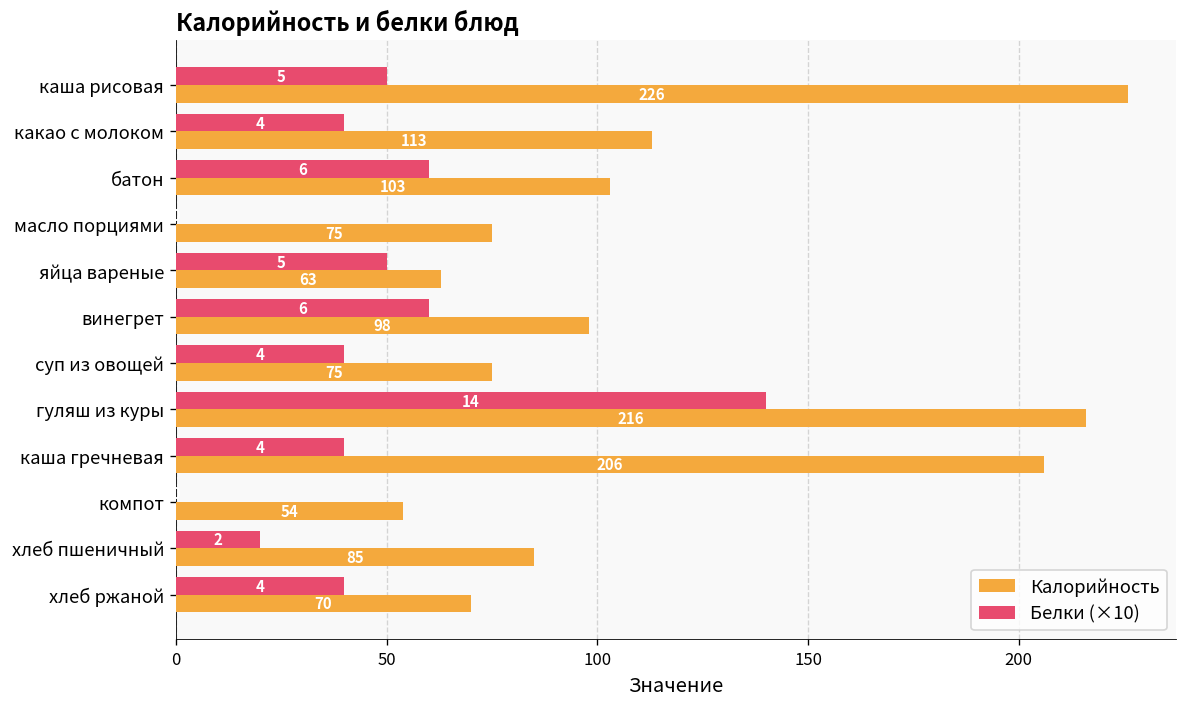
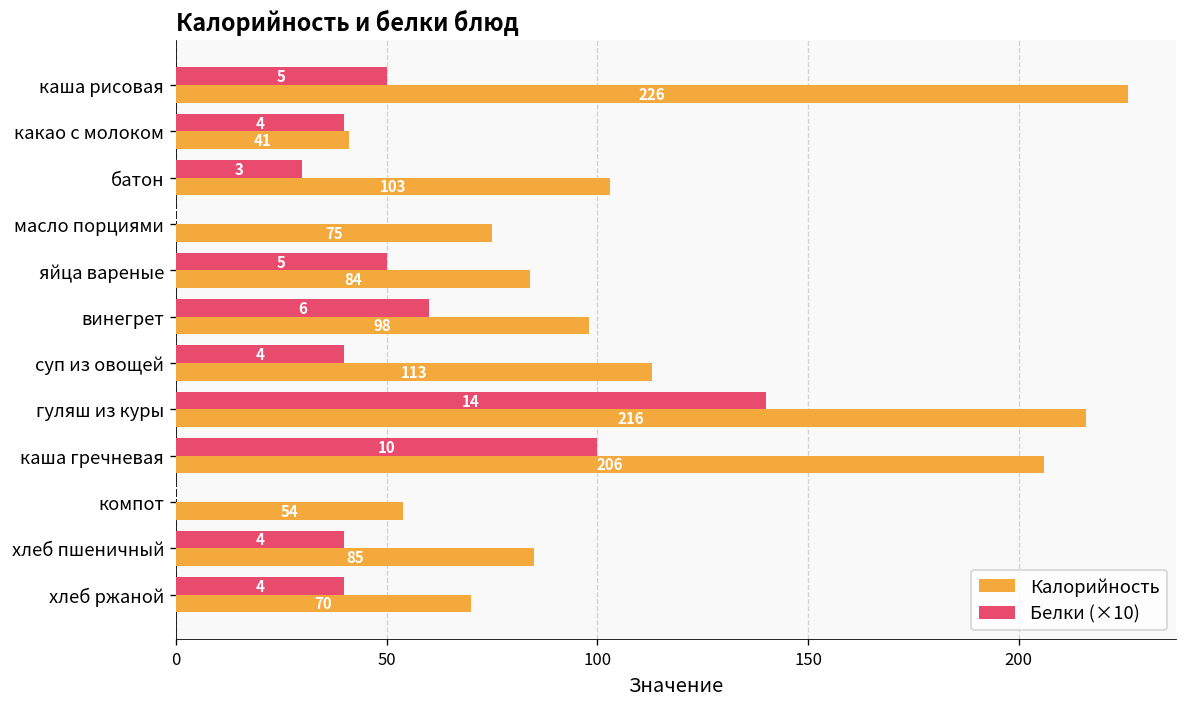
Калорийность, какао с молоком: 113 -> 41
Белки (×10), батон: 6 -> 3
Калорийность, яйца вареные: 63 -> 84
Калорийность, суп из овощей: 75 -> 113
Белки (×10), каша гречневая: 4 -> 10
Белки (×10), хлеб пшеничный: 2 -> 4
